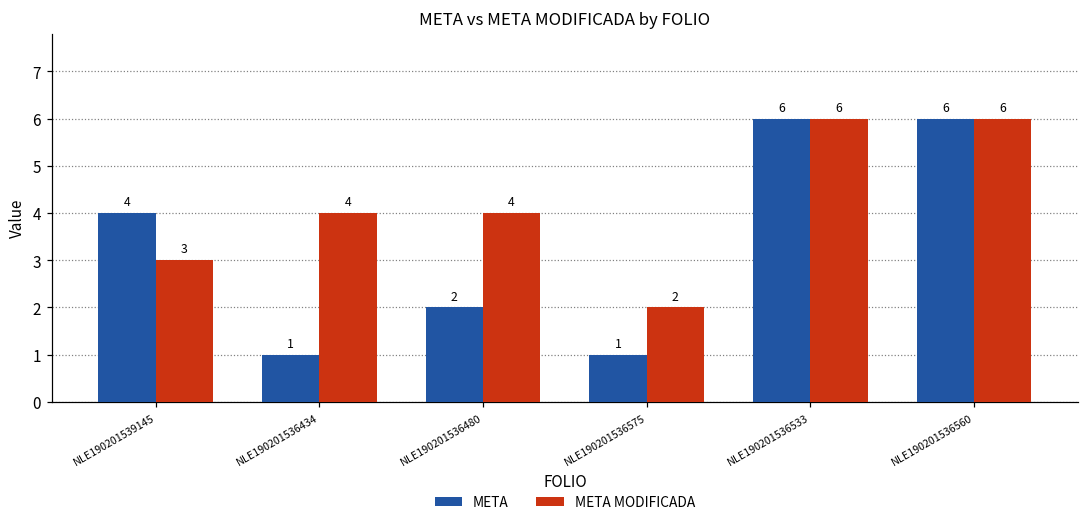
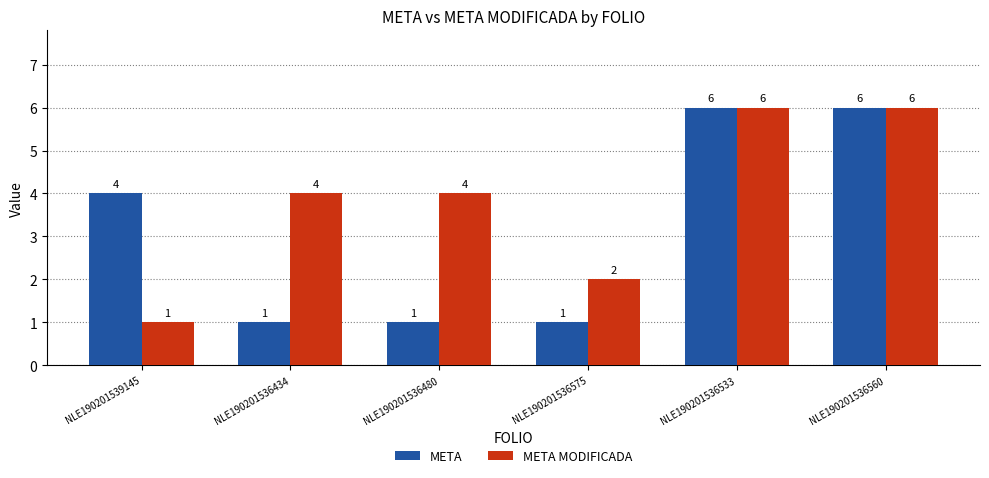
META MODIFICADA, NLE190201539145: 3 -> 1
META, NLE190201536480: 2 -> 1
